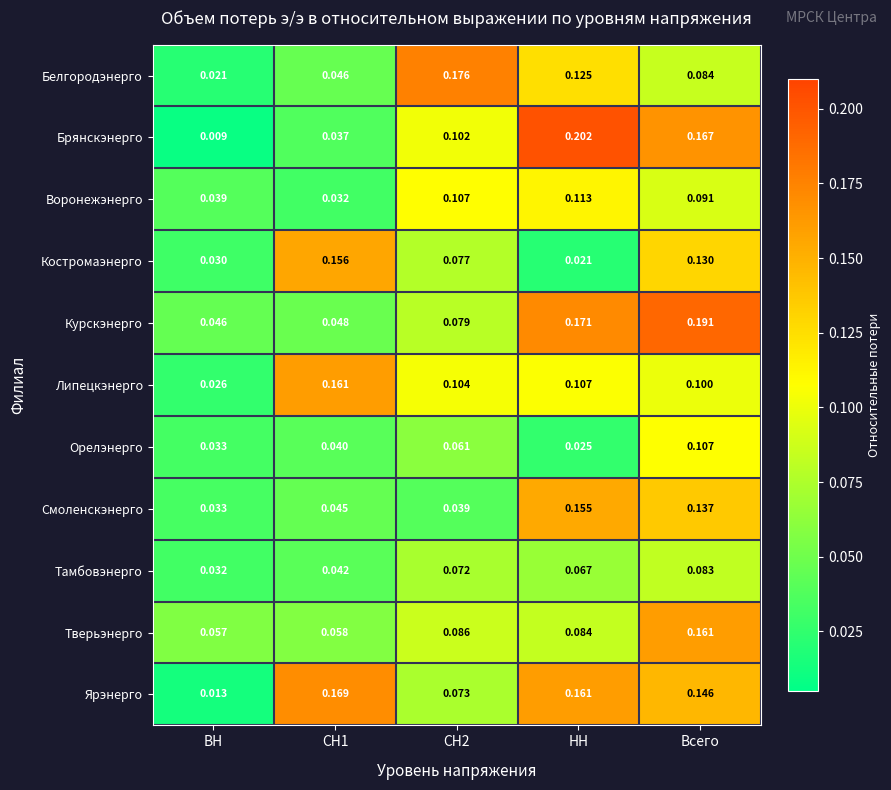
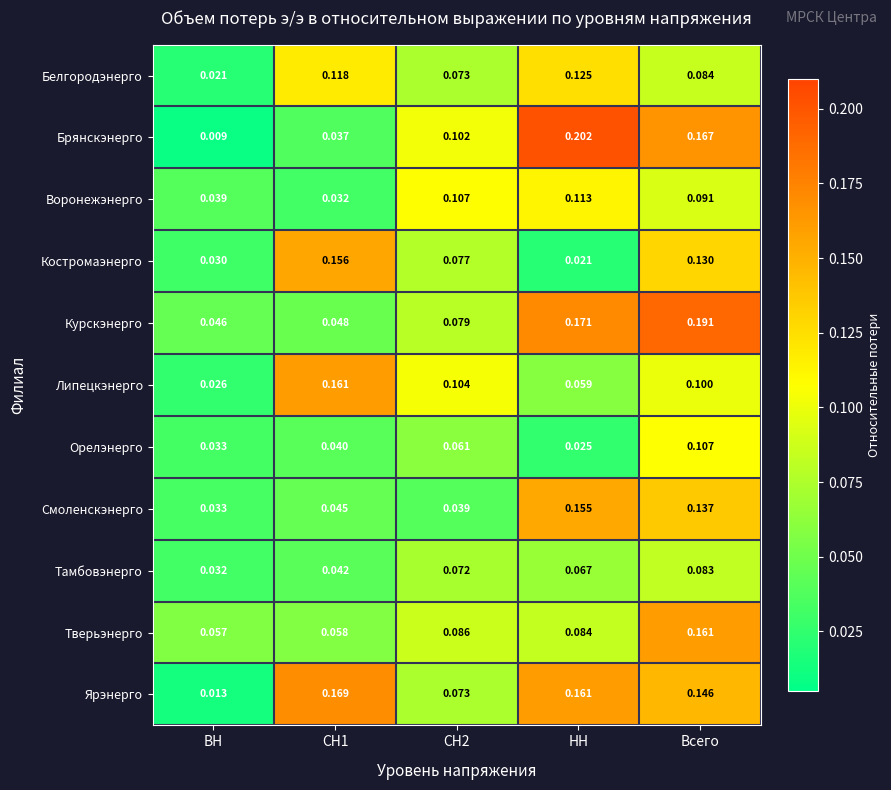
Белгородэнерго, СН1: 0.046 -> 0.118
Белгородэнерго, СН2: 0.176 -> 0.073
Липецкэнерго, НН: 0.107 -> 0.059
